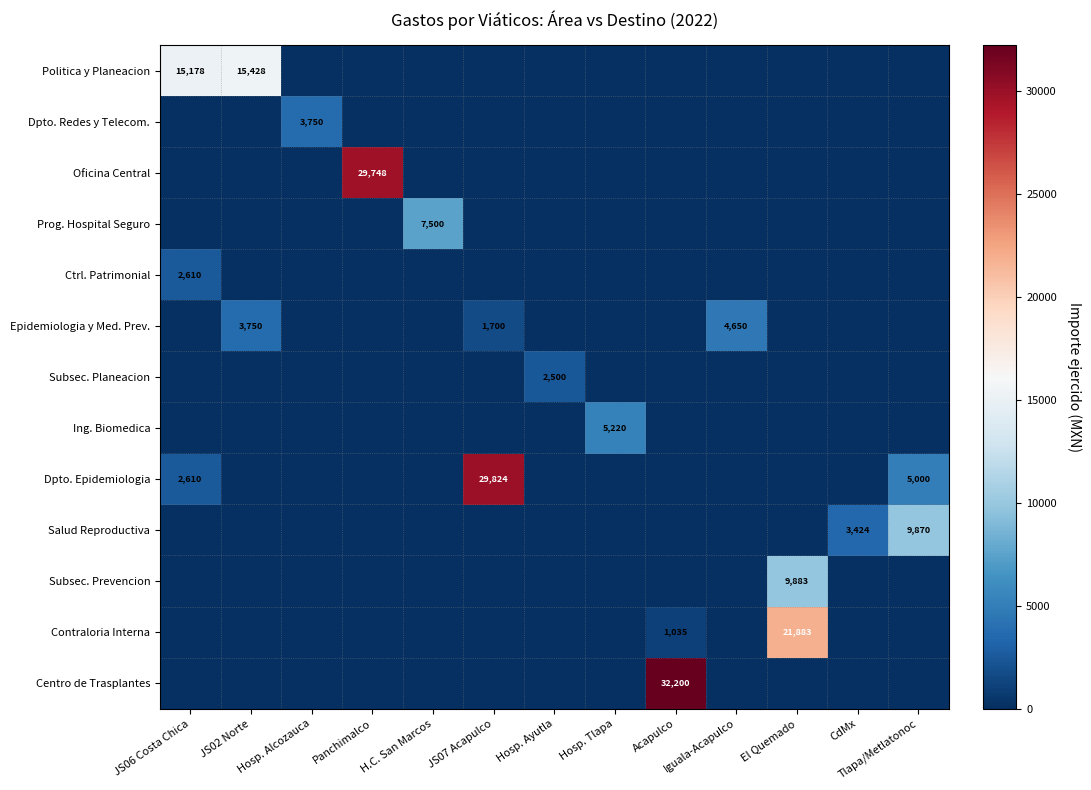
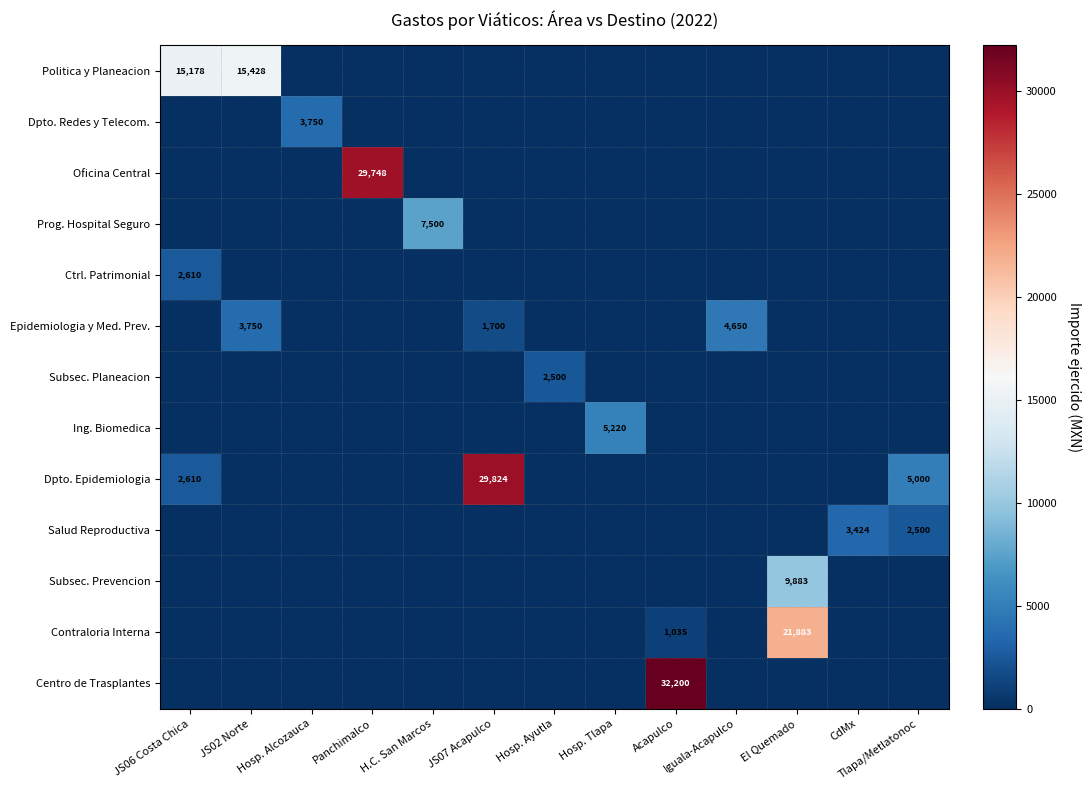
Salud Reproductiva, Tlapa/Metlatonoc: 9,870 -> 2,500
